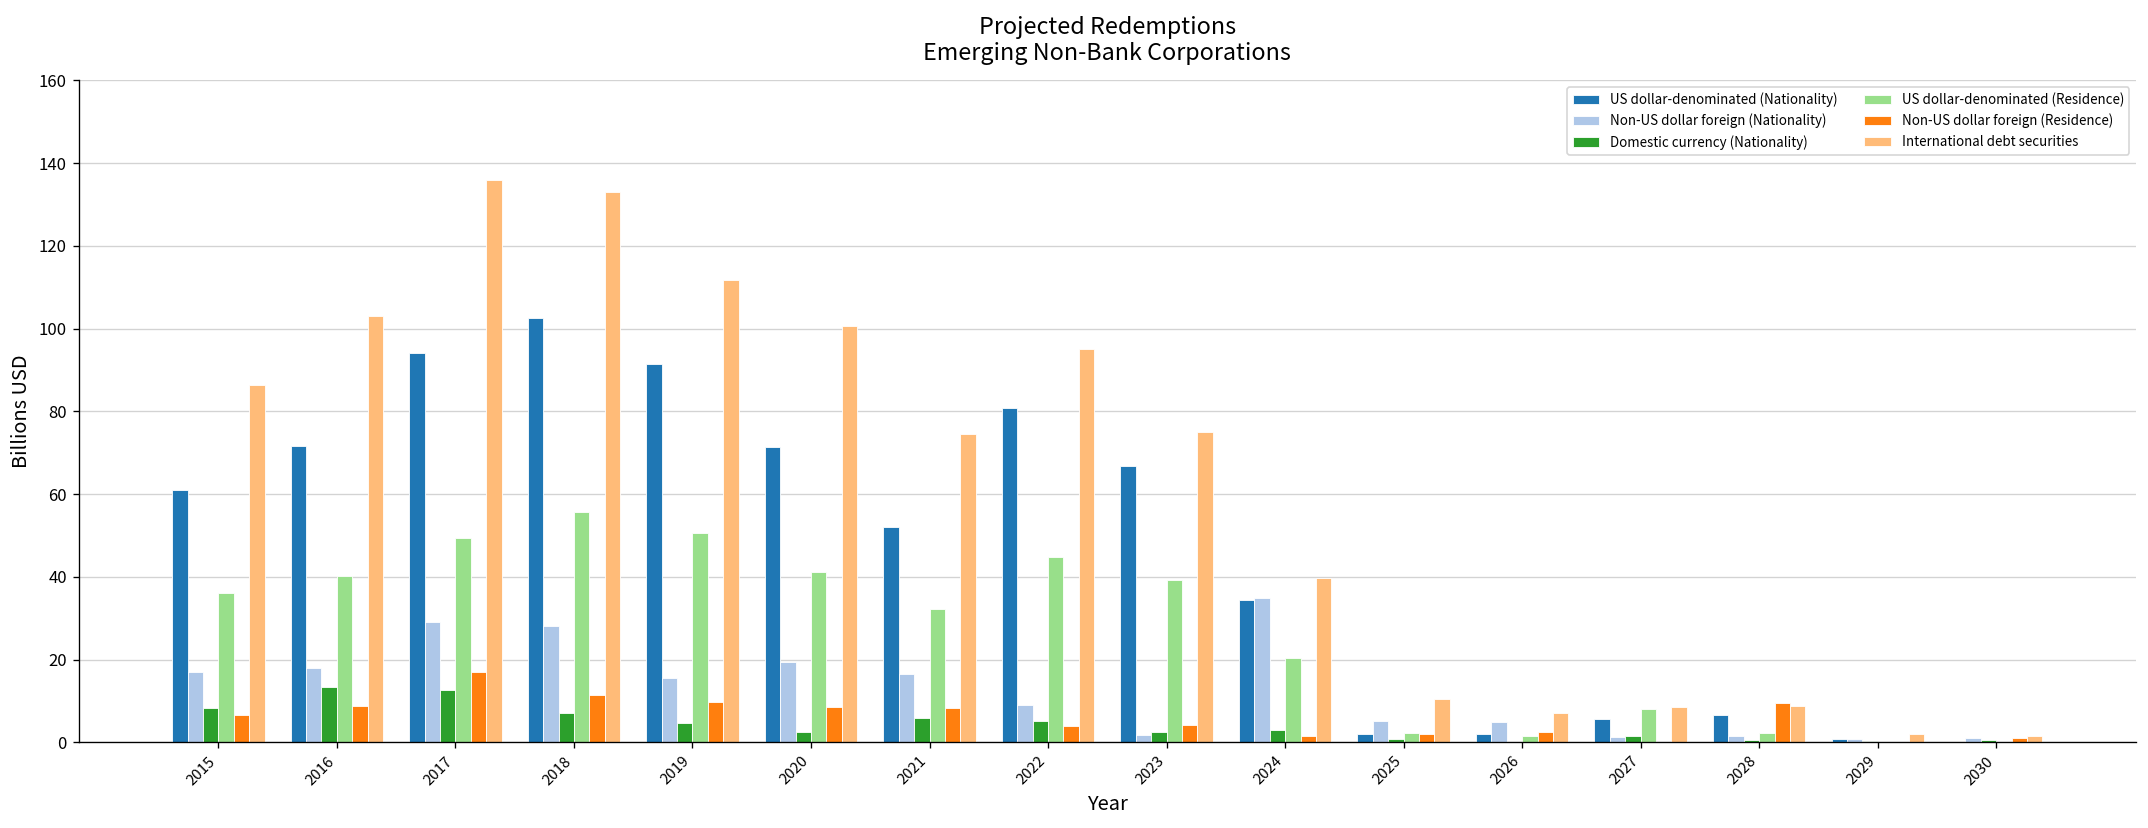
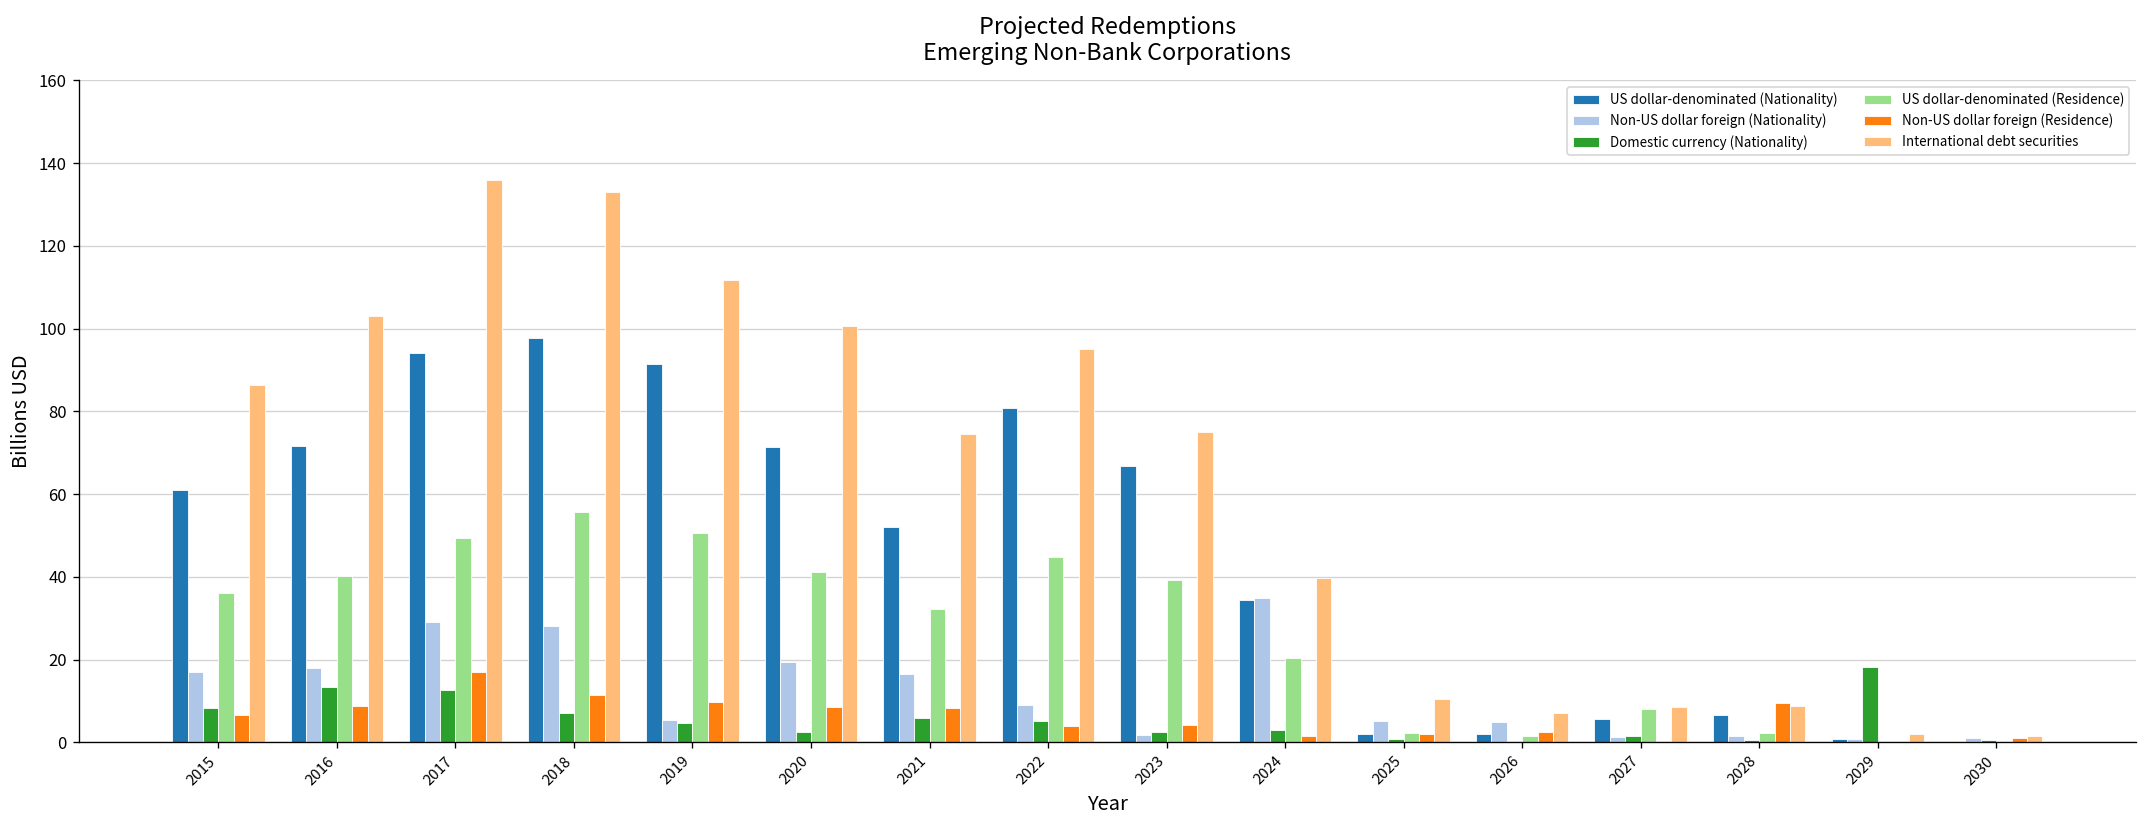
US dollar-denominated (Nationality), 2018: 103 -> 98
Non-US dollar foreign (Nationality), 2019: 16 -> 6
Domestic currency (Nationality), 2029: 0 -> 18
